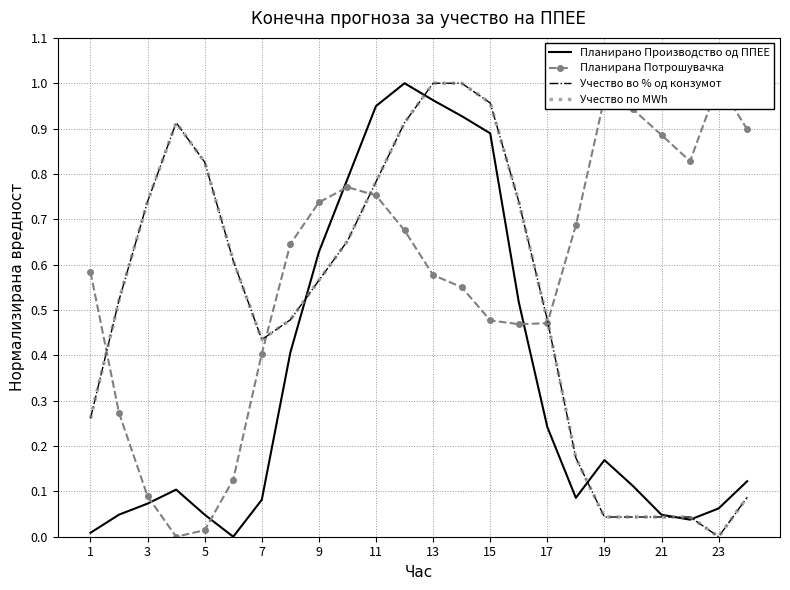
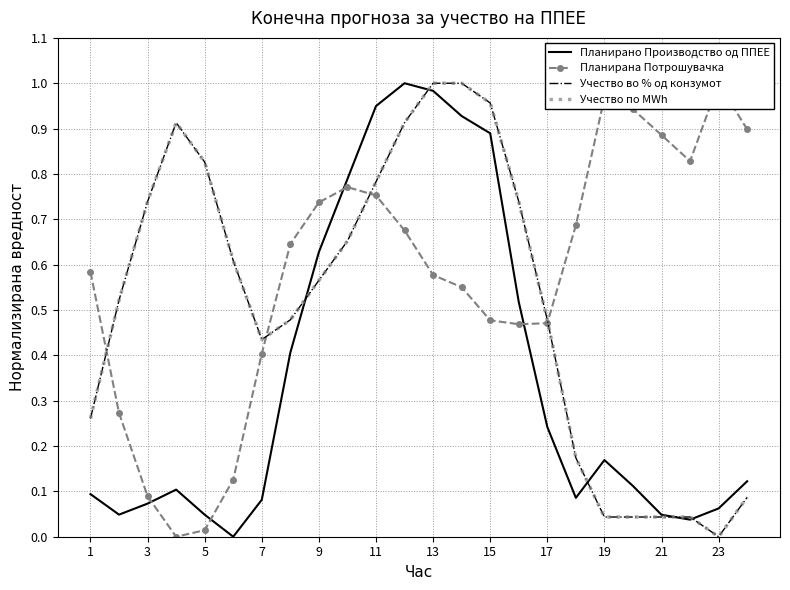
Планирано Производство од ППЕЕ, 1: 0.01 -> 0.09
Планирано Производство од ППЕЕ, 13: 0.96 -> 0.98
